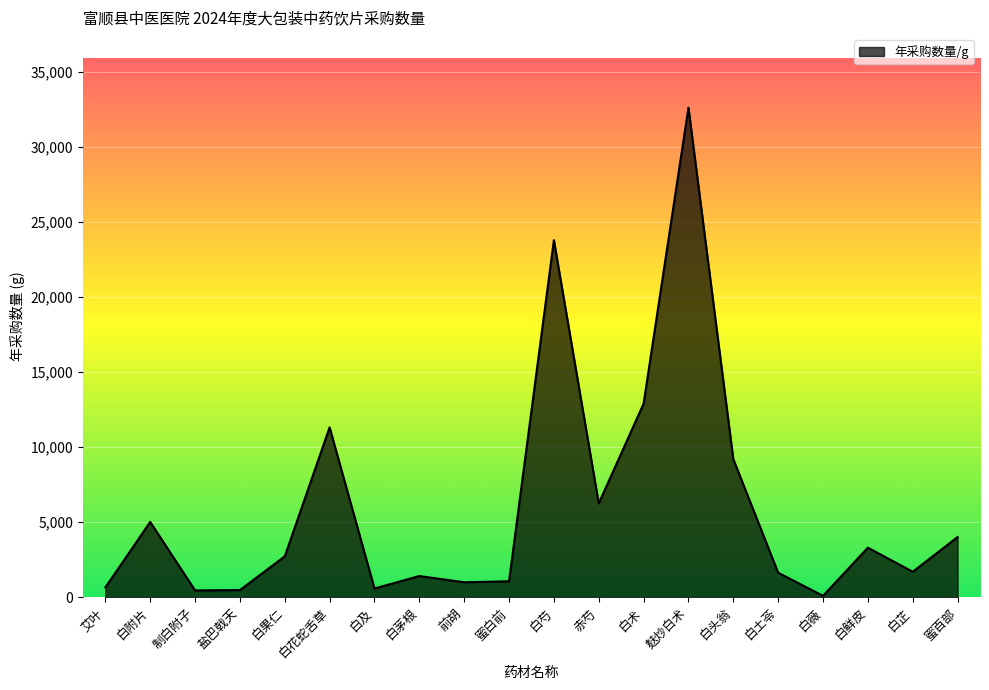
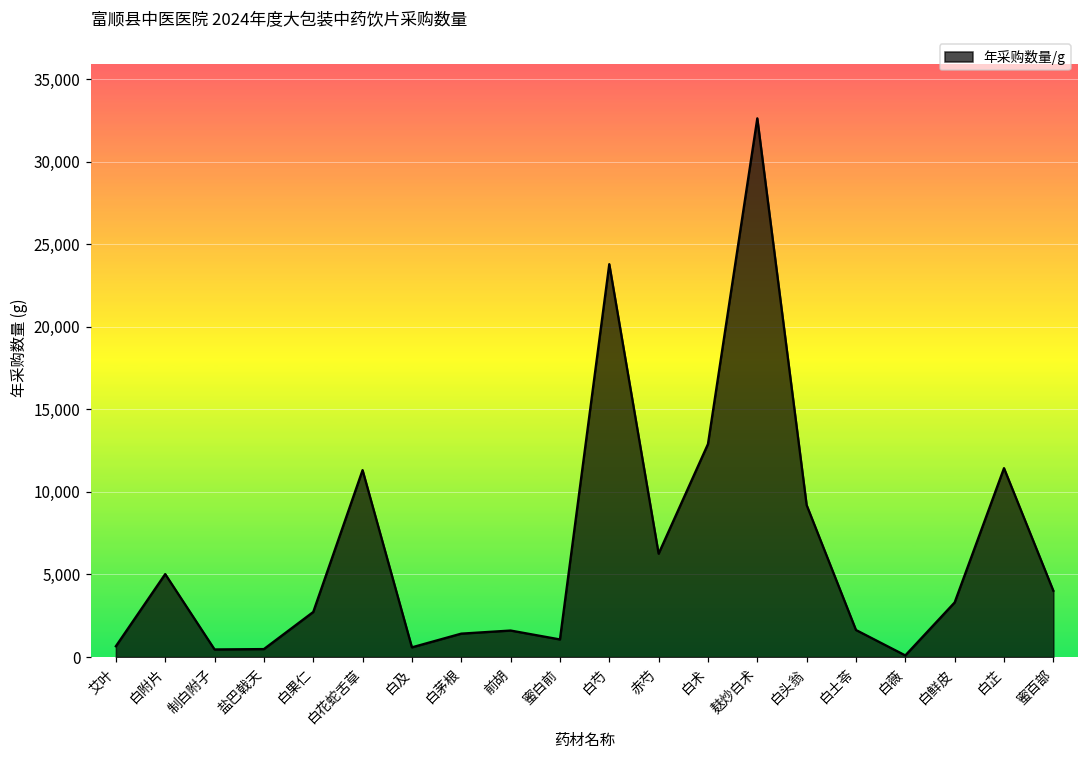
前胡: 1,000 -> 1,600
白芷: 1,700 -> 11,400
